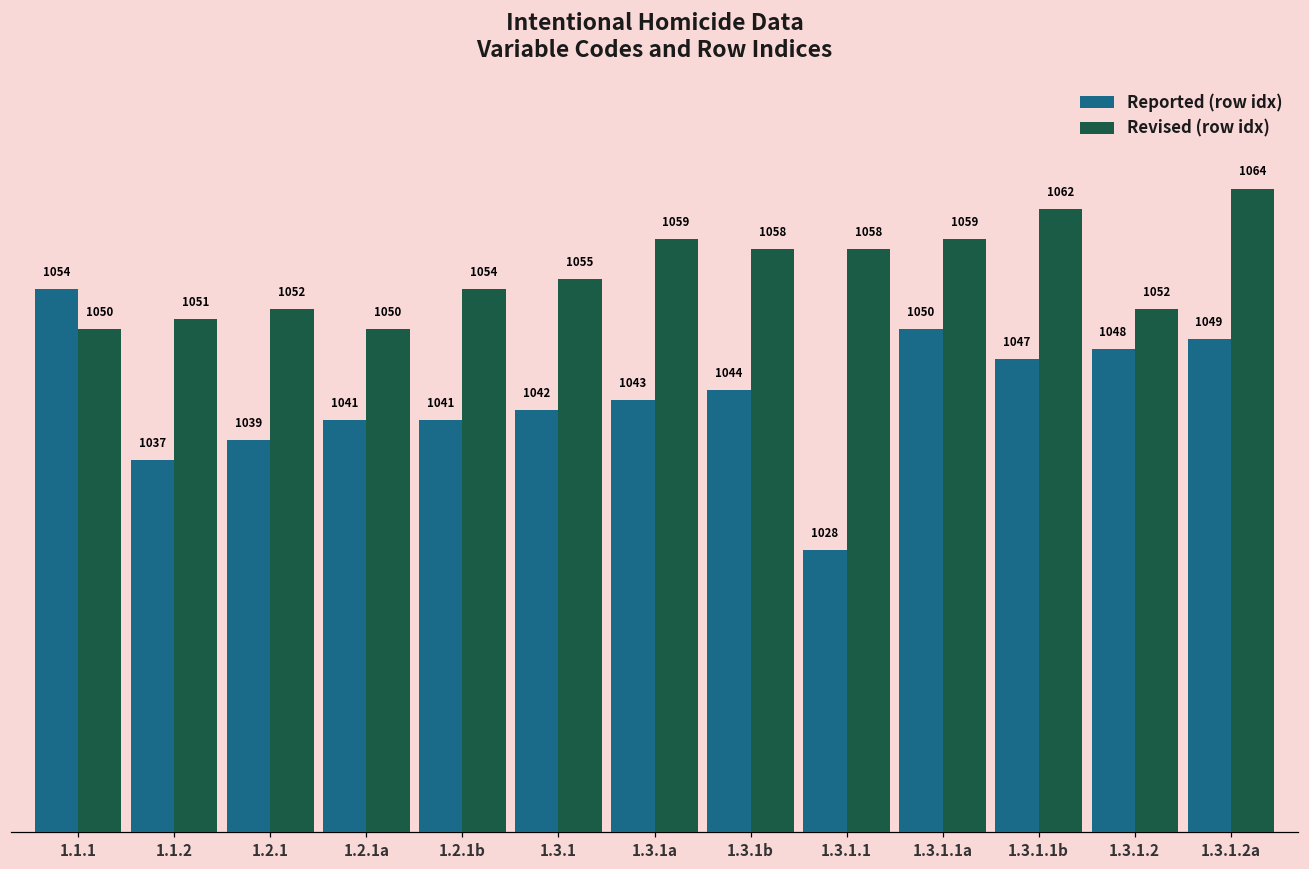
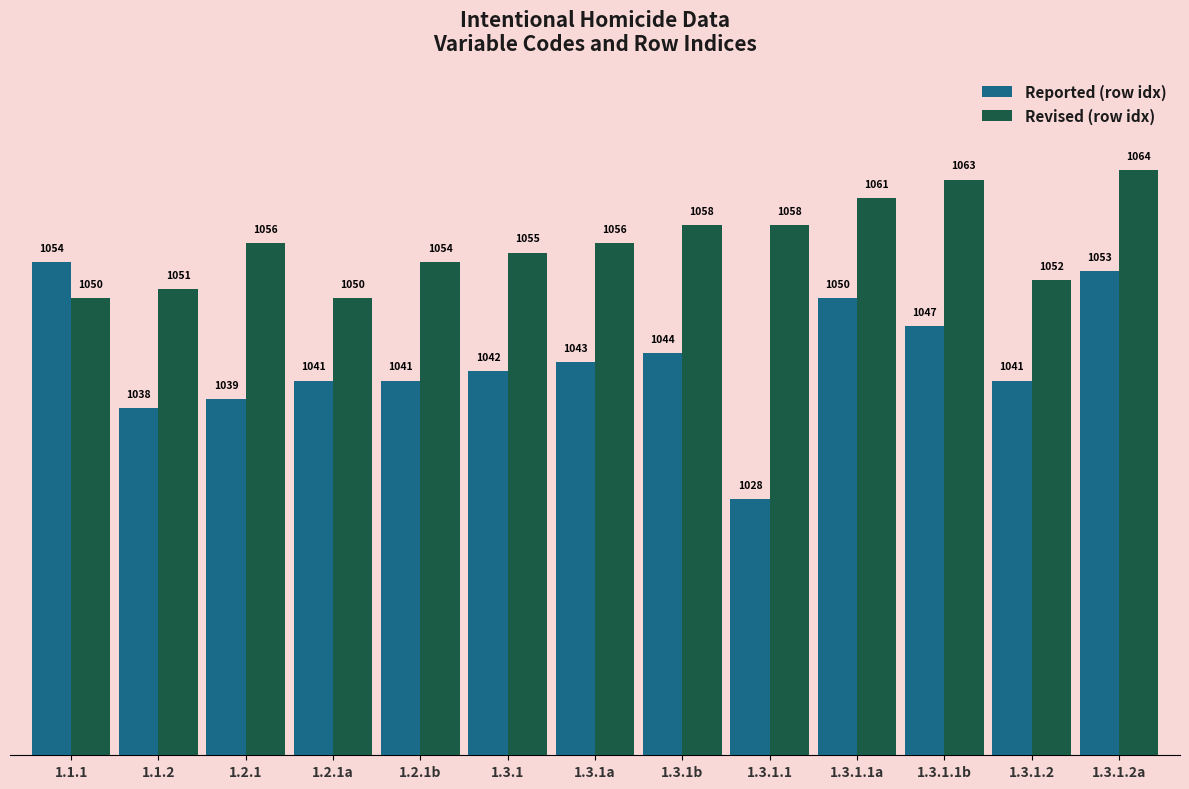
Reported (row idx), 1.1.2: 1037 -> 1038
Revised (row idx), 1.2.1: 1052 -> 1056
Revised (row idx), 1.3.1a: 1059 -> 1056
Revised (row idx), 1.3.1.1a: 1059 -> 1061
Revised (row idx), 1.3.1.1b: 1062 -> 1063
Reported (row idx), 1.3.1.2: 1048 -> 1041
Reported (row idx), 1.3.1.2a: 1049 -> 1053
